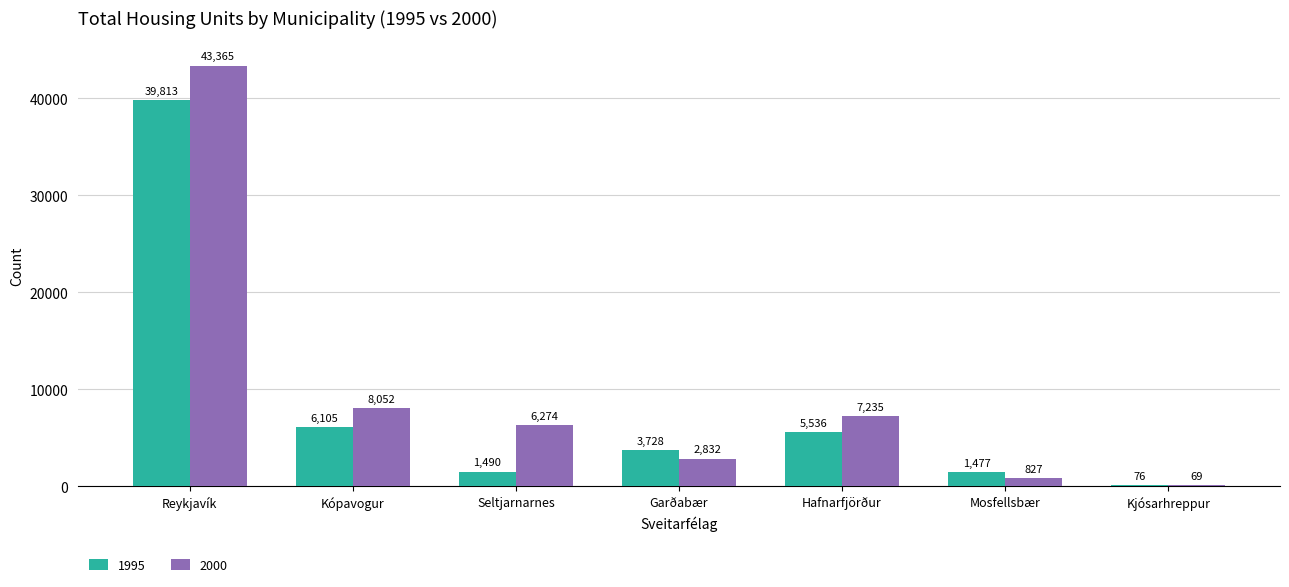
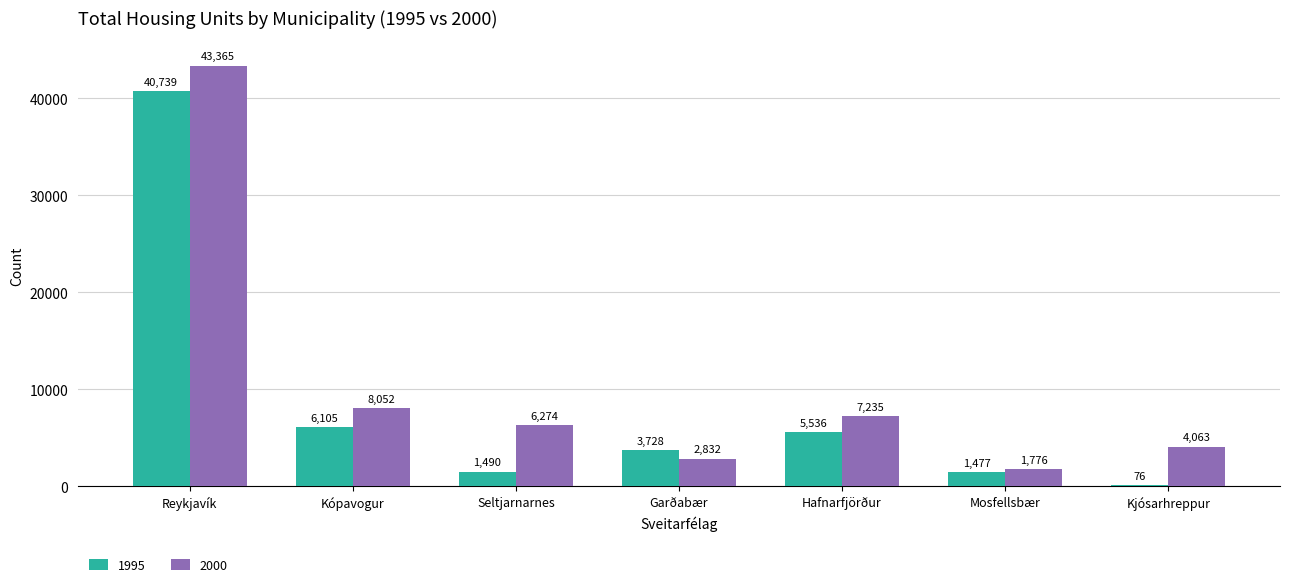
1995, Reykjavík: 39,813 -> 40,739
2000, Mosfellsbær: 827 -> 1,776
2000, Kjósarhreppur: 69 -> 4,063
